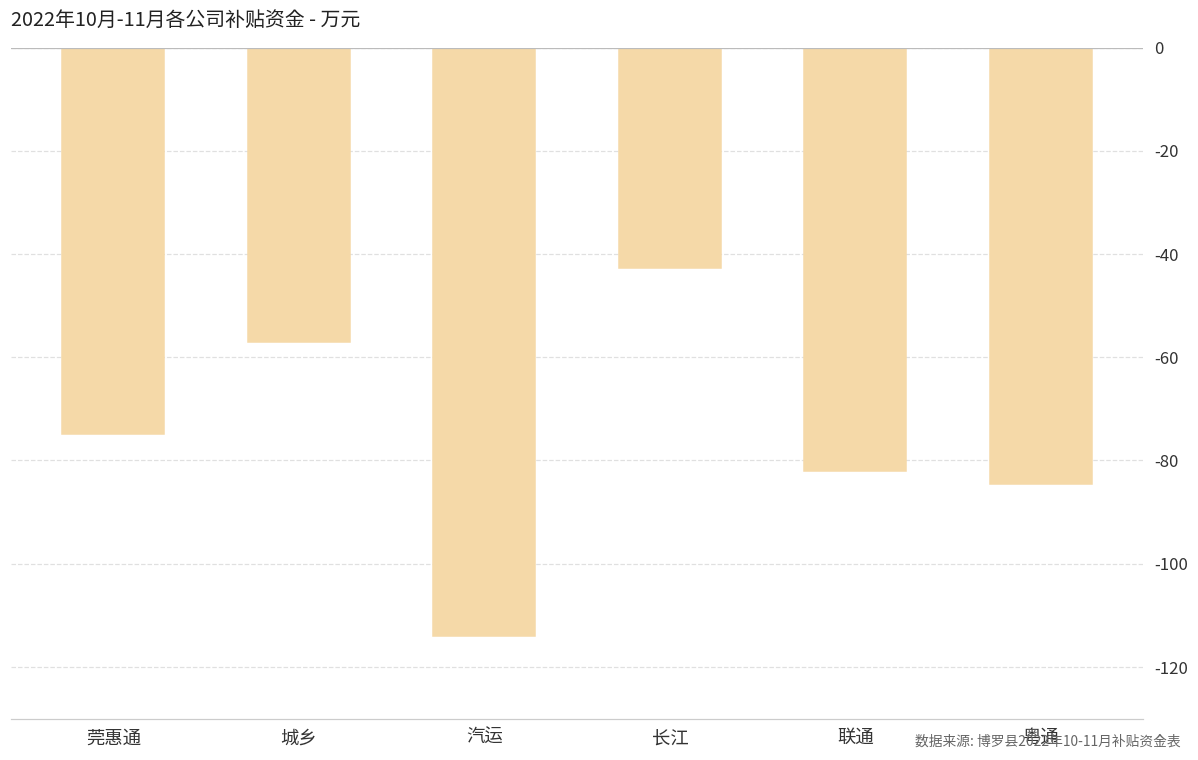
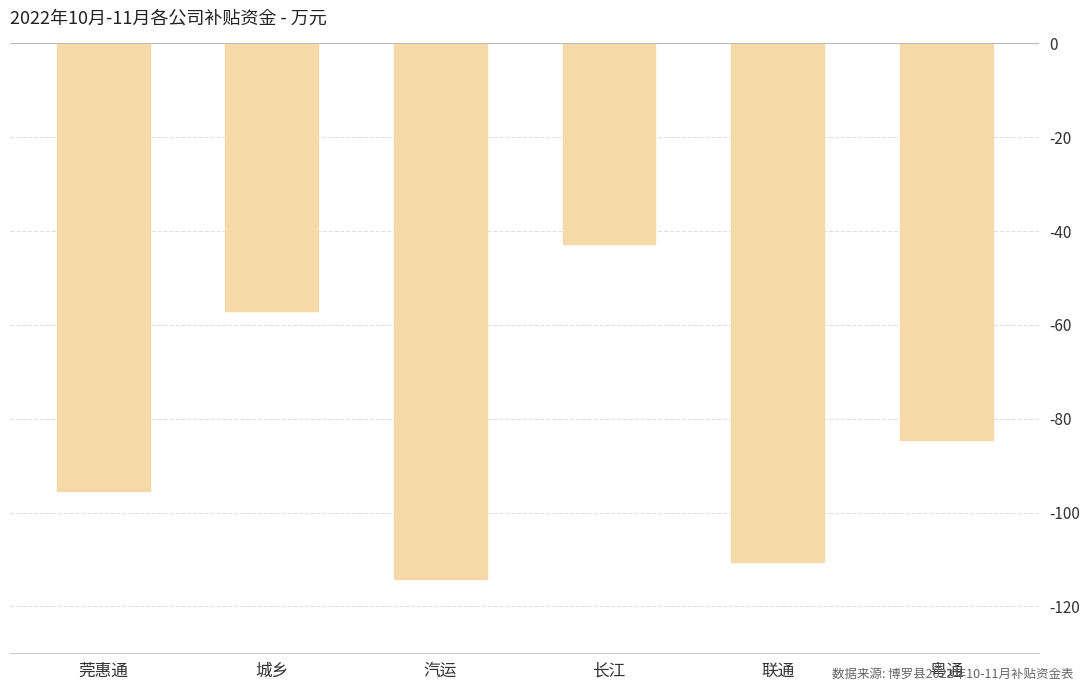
莞惠通: -75 -> -95
联通: -82 -> -111
